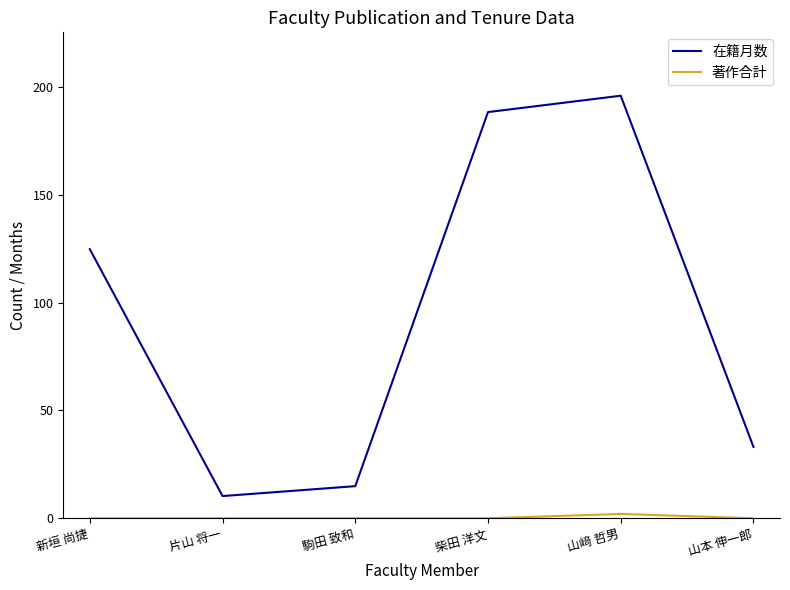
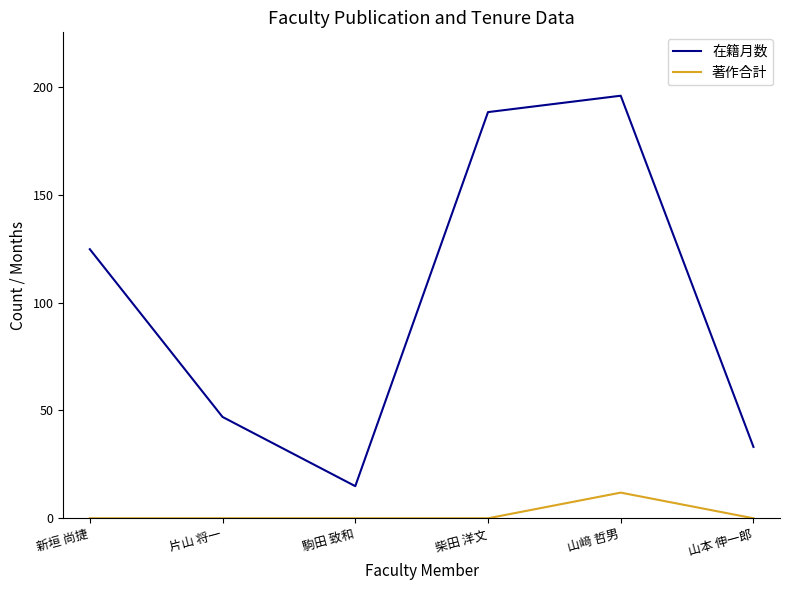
在籍月数, 片山 将一: 10 -> 47
著作合計, 山﨑 哲男: 2 -> 12
